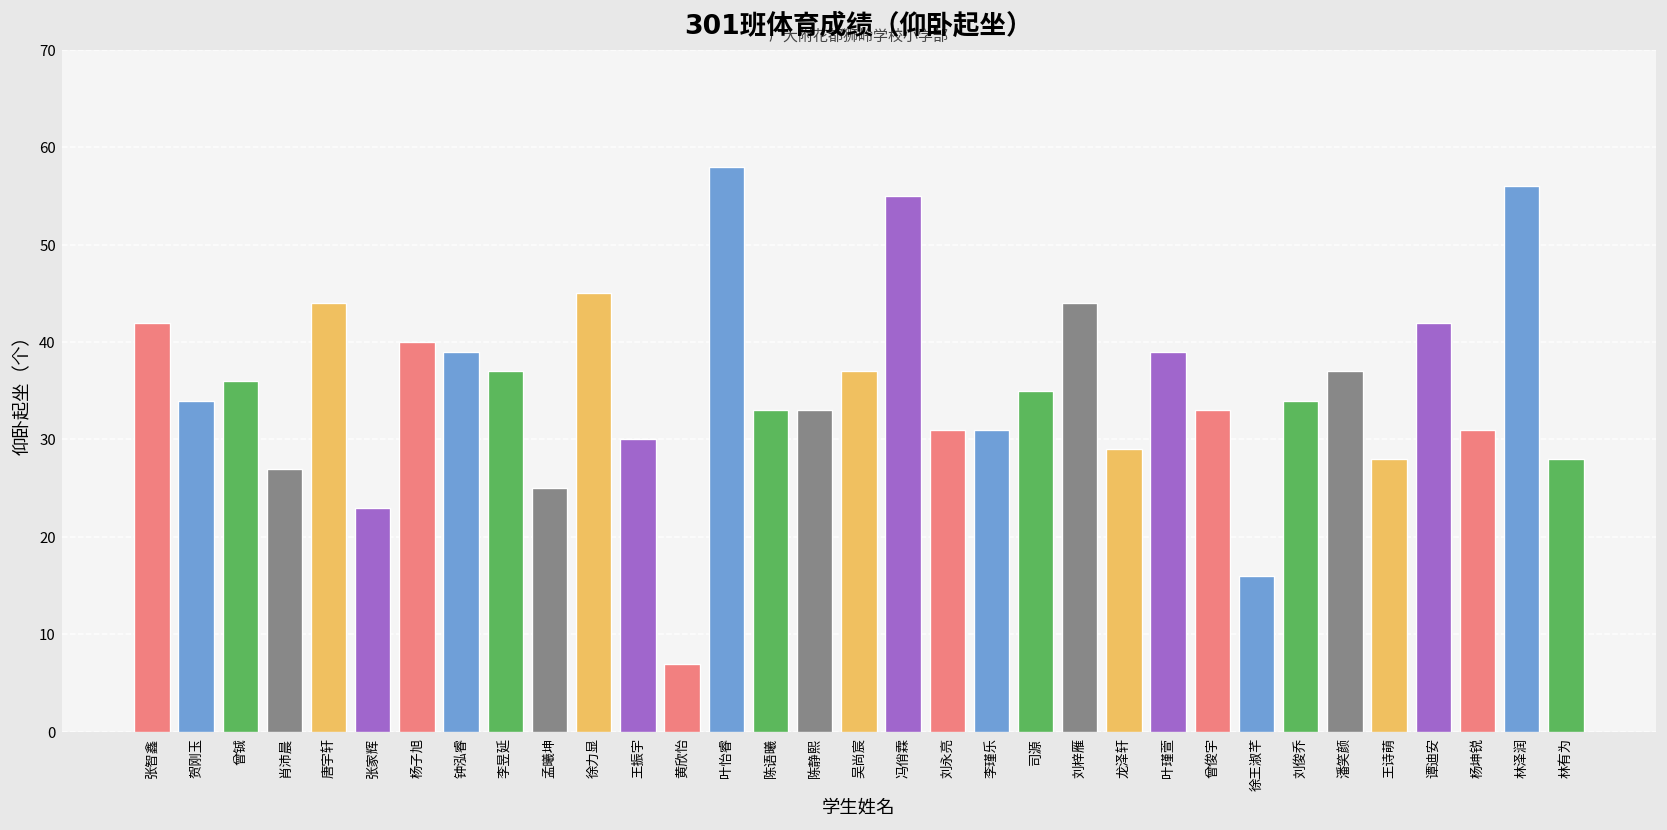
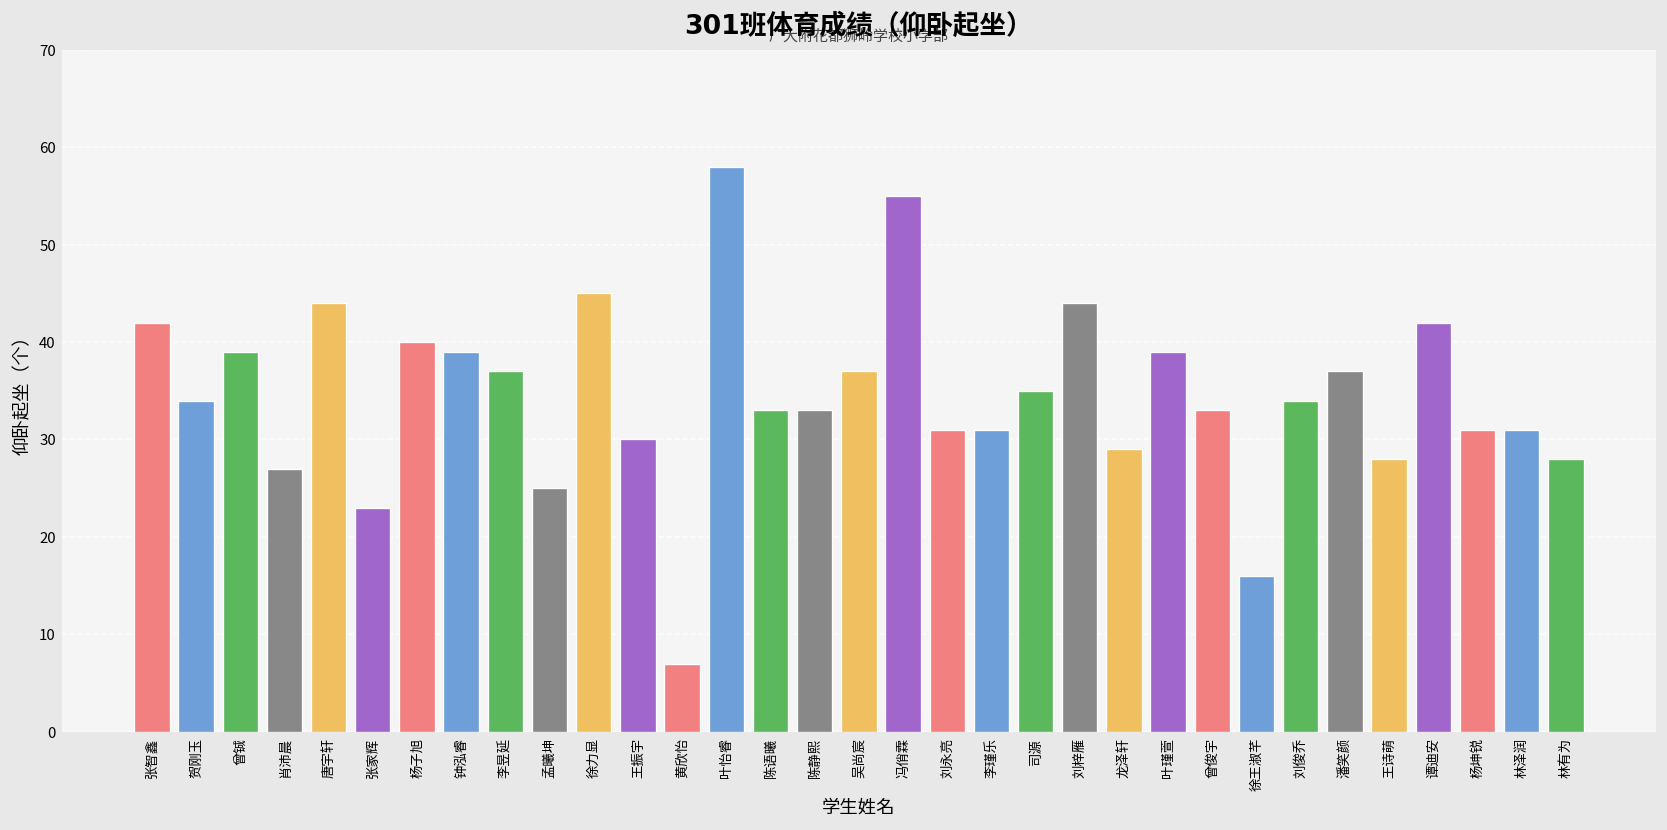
曾铖: 36 -> 39
林泽润: 56 -> 31
